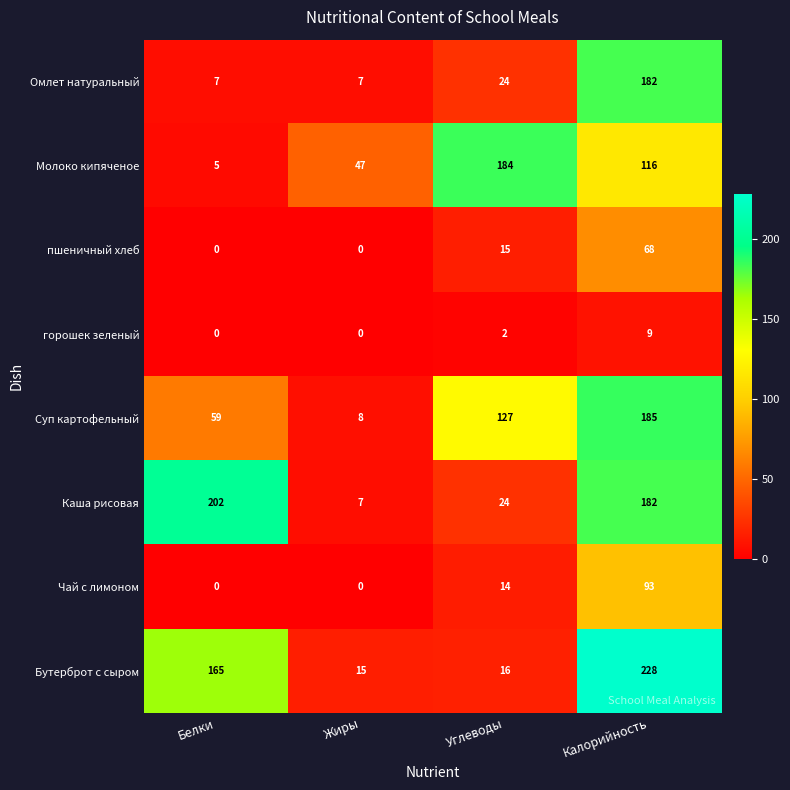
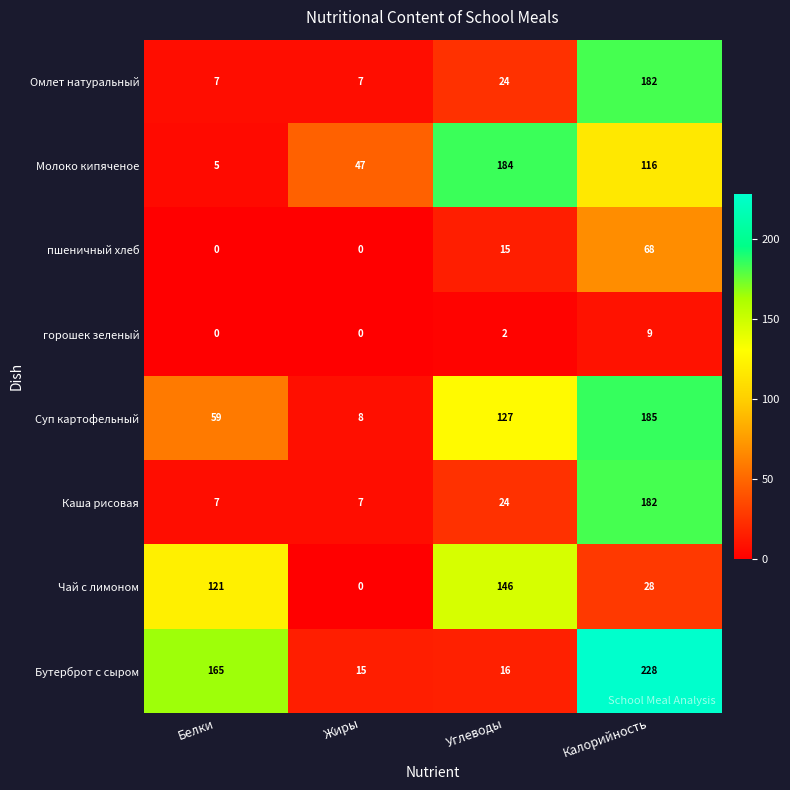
Каша рисовая, Белки: 202 -> 7
Чай с лимоном, Белки: 0 -> 121
Чай с лимоном, Углеводы: 14 -> 146
Чай с лимоном, Калорийность: 93 -> 28
